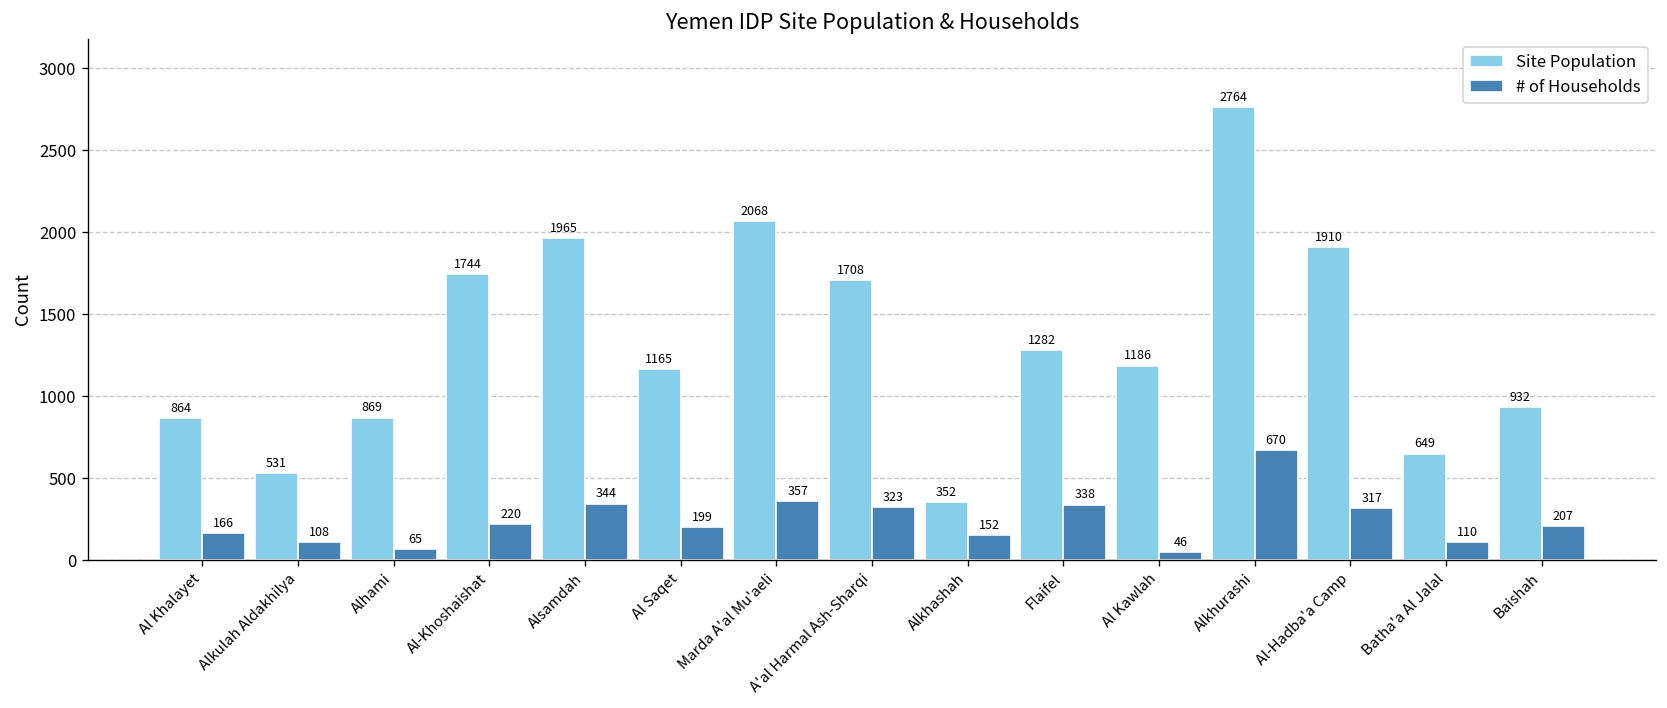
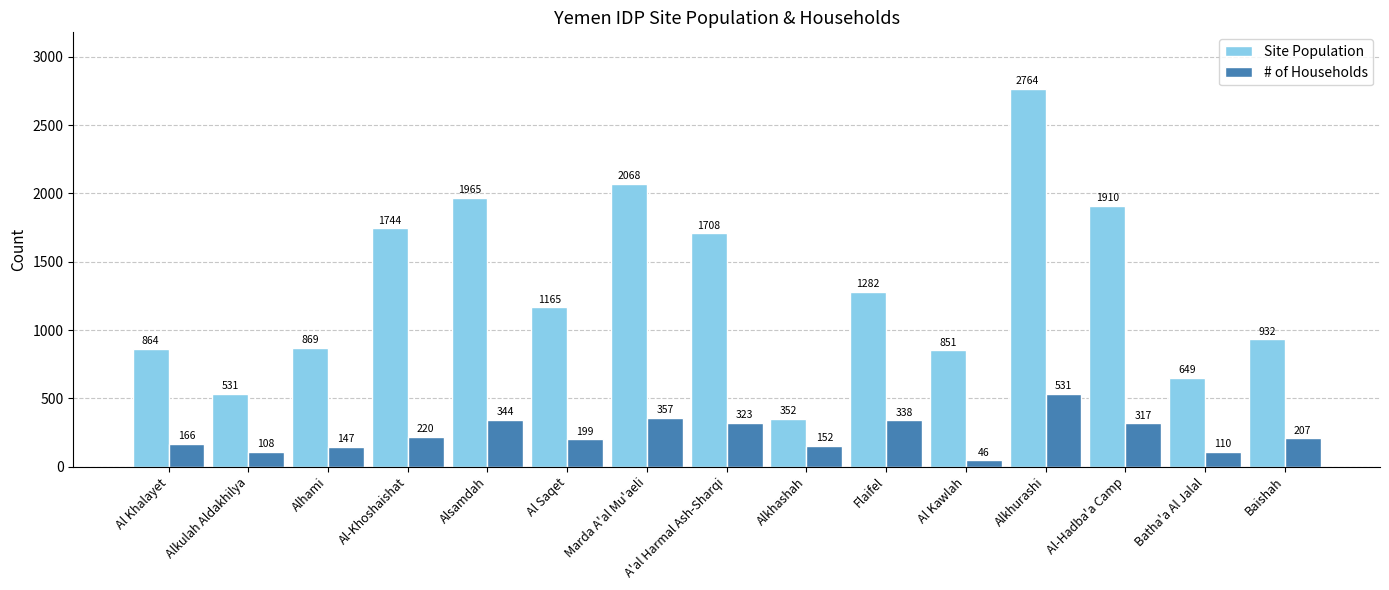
# of Households, Alhami: 65 -> 147
Site Population, Al Kawlah: 1186 -> 851
# of Households, Alkhurashi: 670 -> 531
